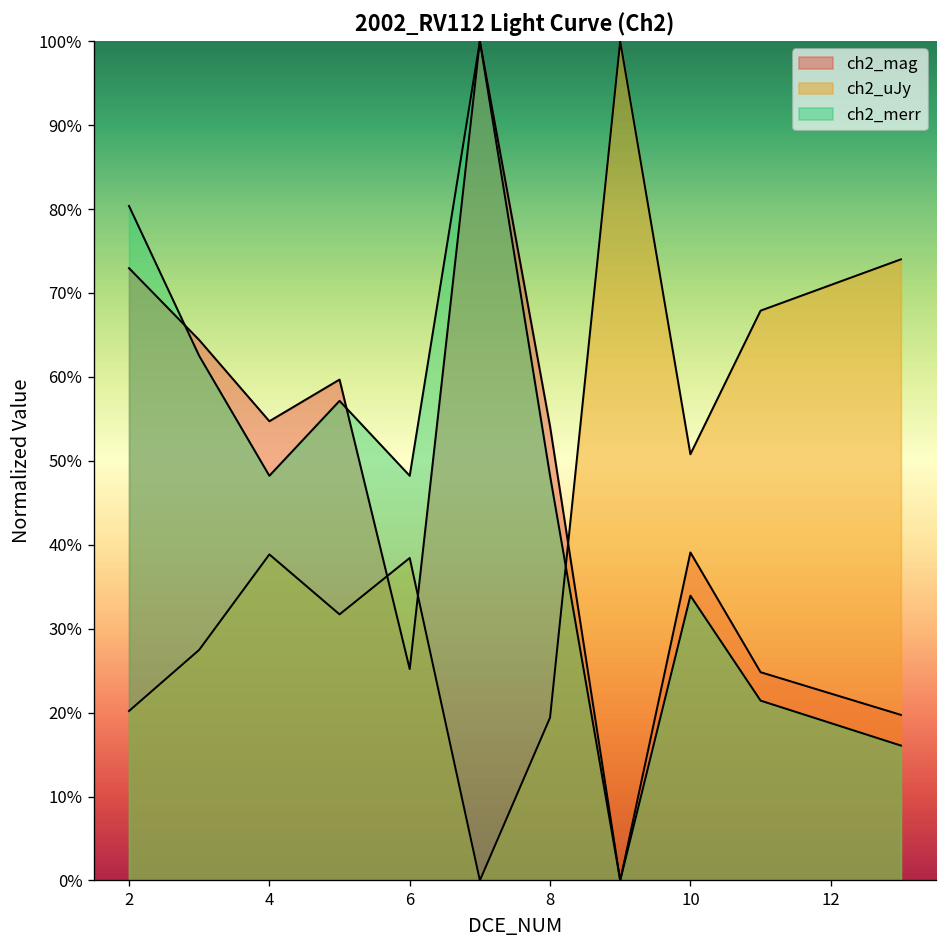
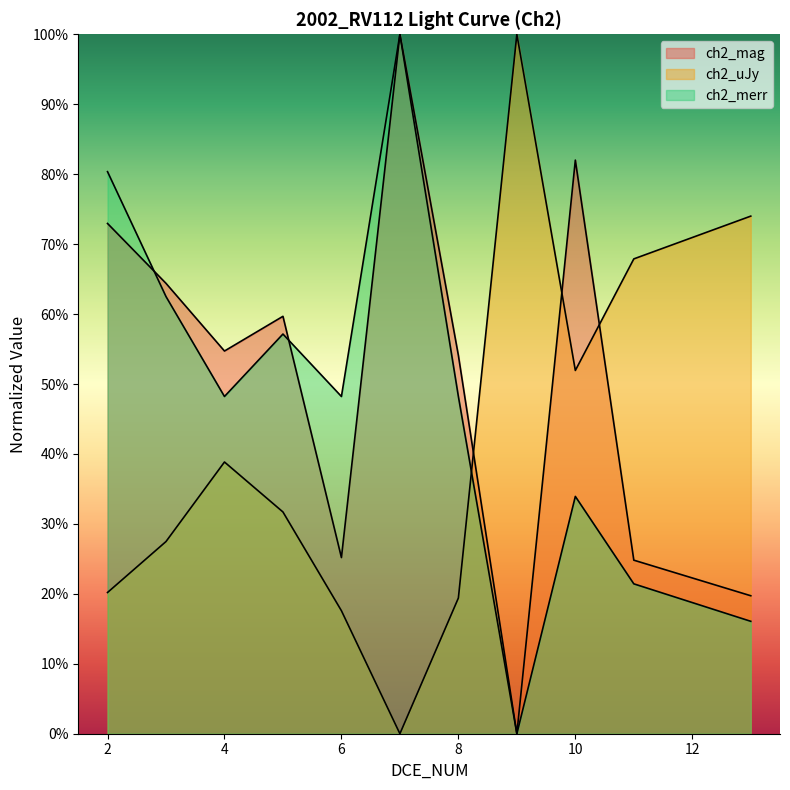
ch2_uJy, 6: 38% -> 18%
ch2_mag, 10: 39% -> 82%
ch2_uJy, 10: 51% -> 52%
